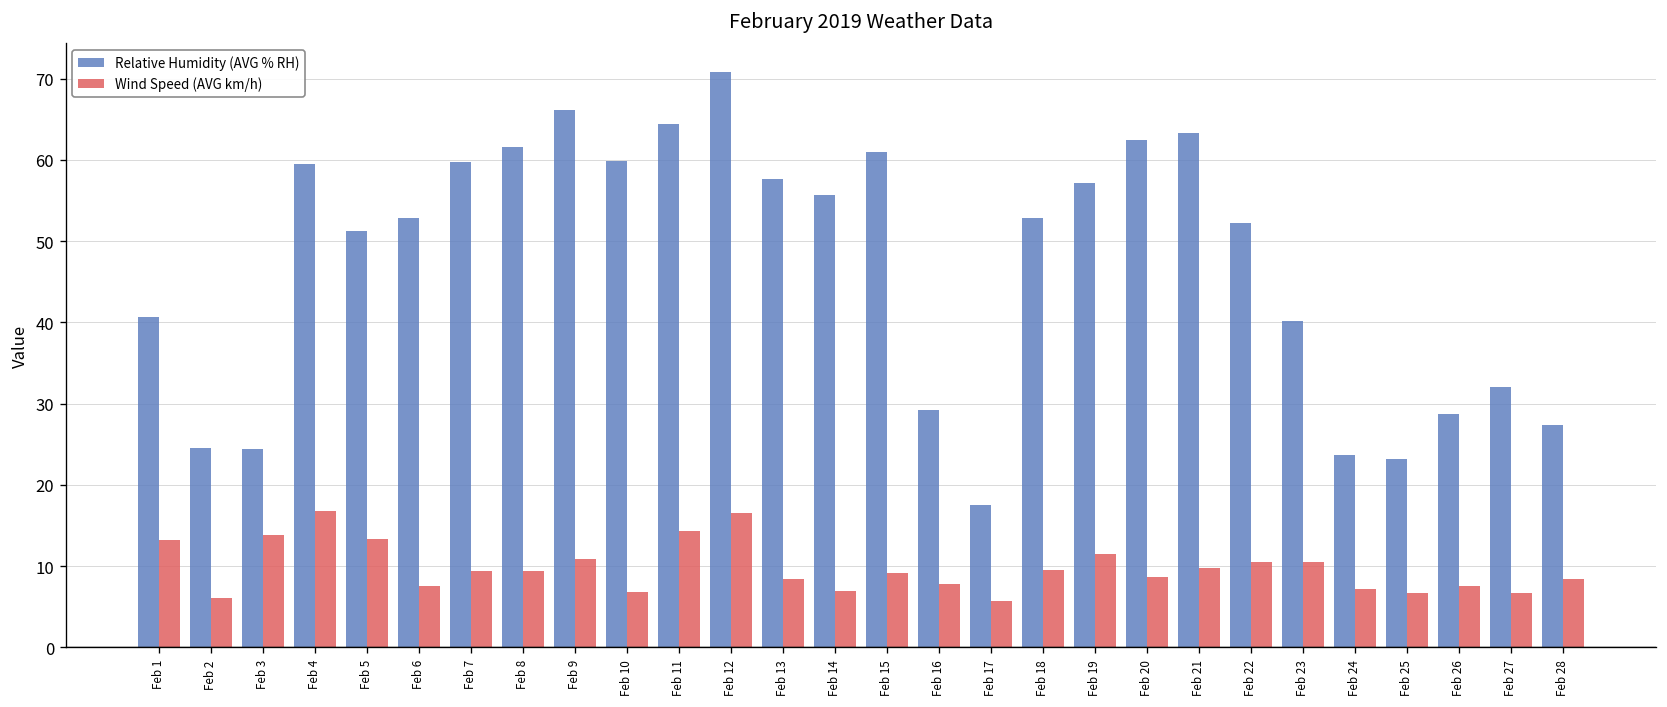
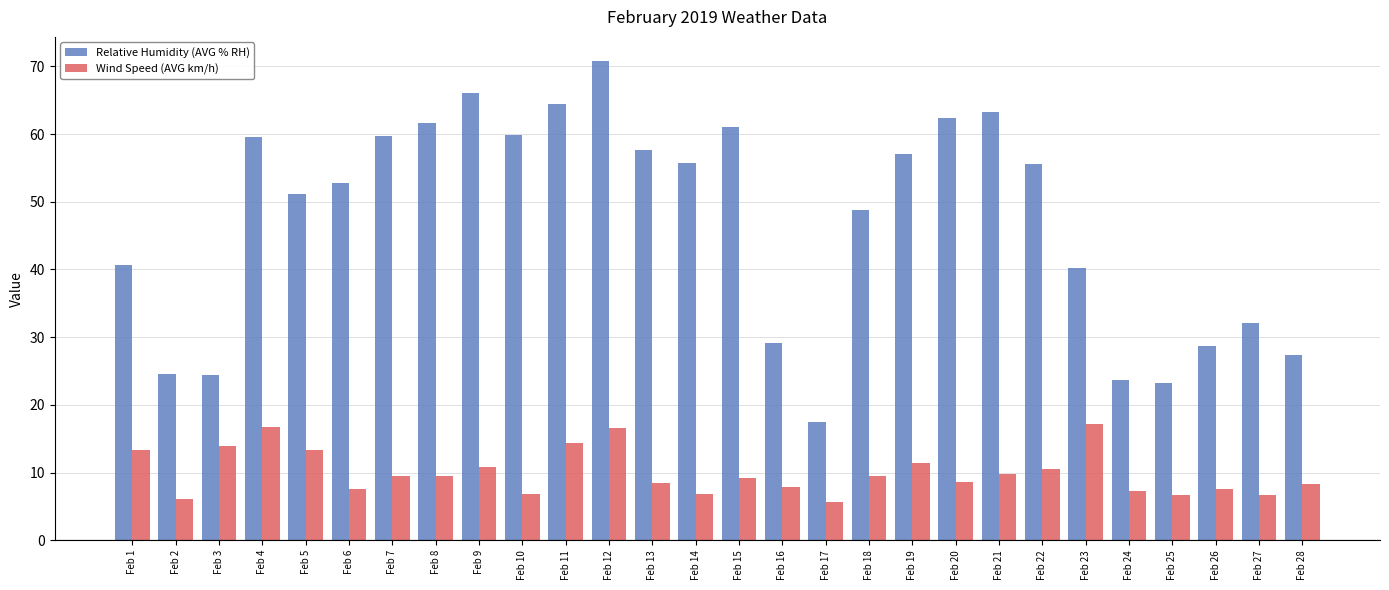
Relative Humidity (AVG % RH), Feb 18: 53 -> 49
Relative Humidity (AVG % RH), Feb 22: 52 -> 56
Wind Speed (AVG km/h), Feb 23: 10 -> 17
